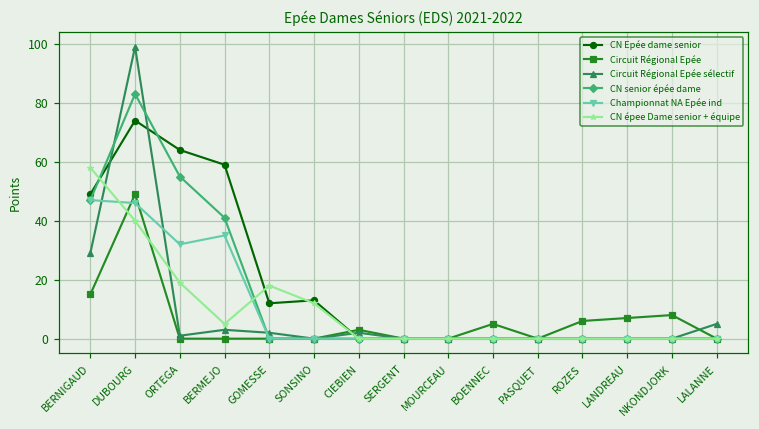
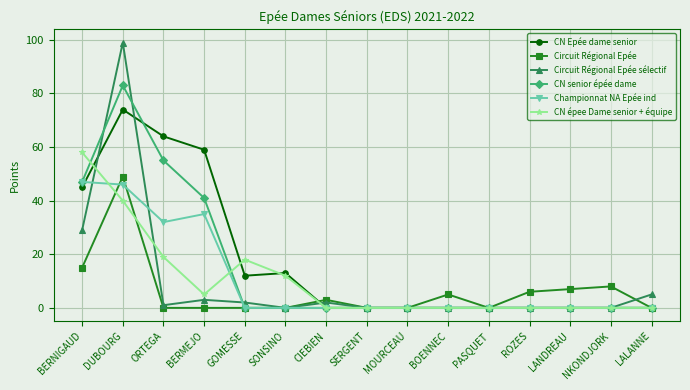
CN Epée dame senior, BERNIGAUD: 49 -> 45
